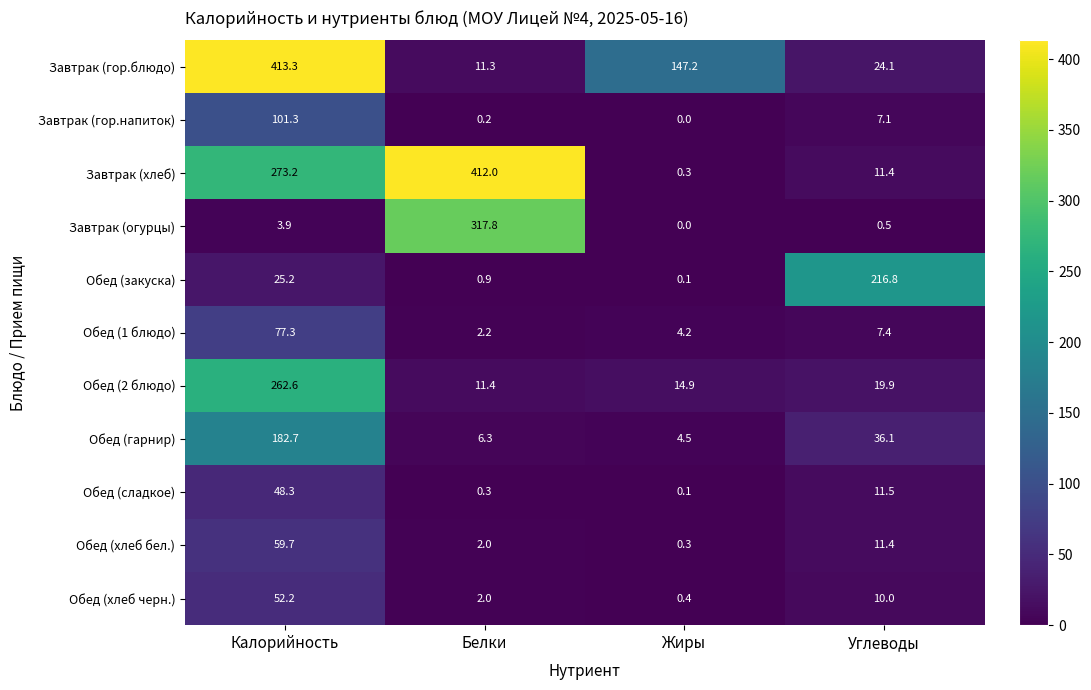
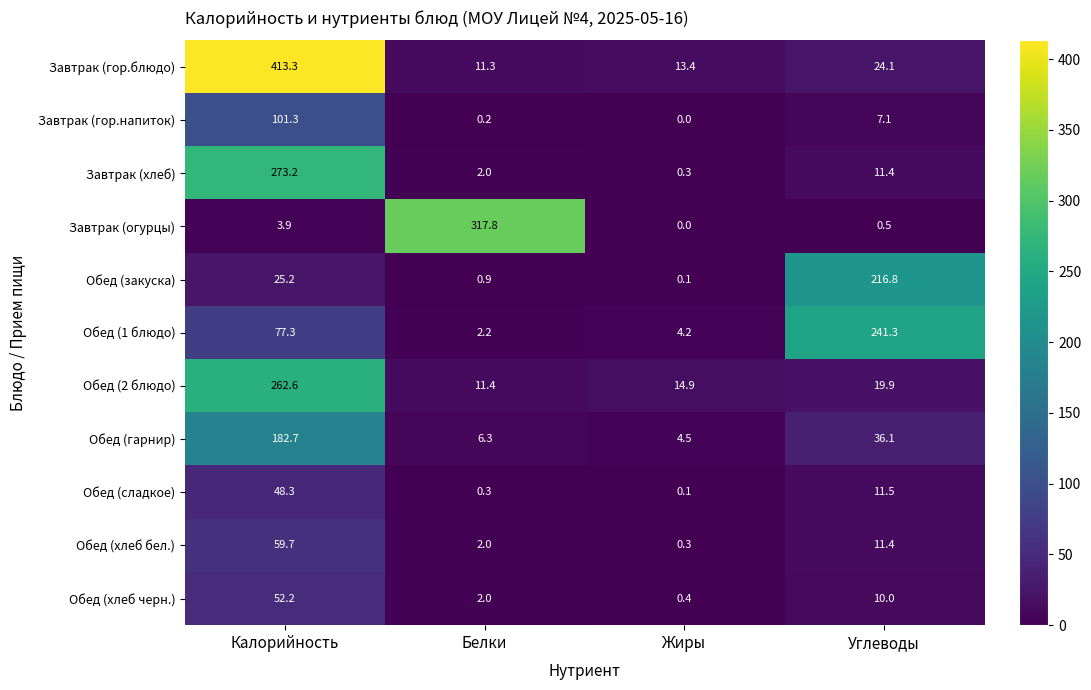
Завтрак (гор.блюдо), Жиры: 147.2 -> 13.4
Завтрак (хлеб), Белки: 412.0 -> 2.0
Обед (1 блюдо), Углеводы: 7.4 -> 241.3
